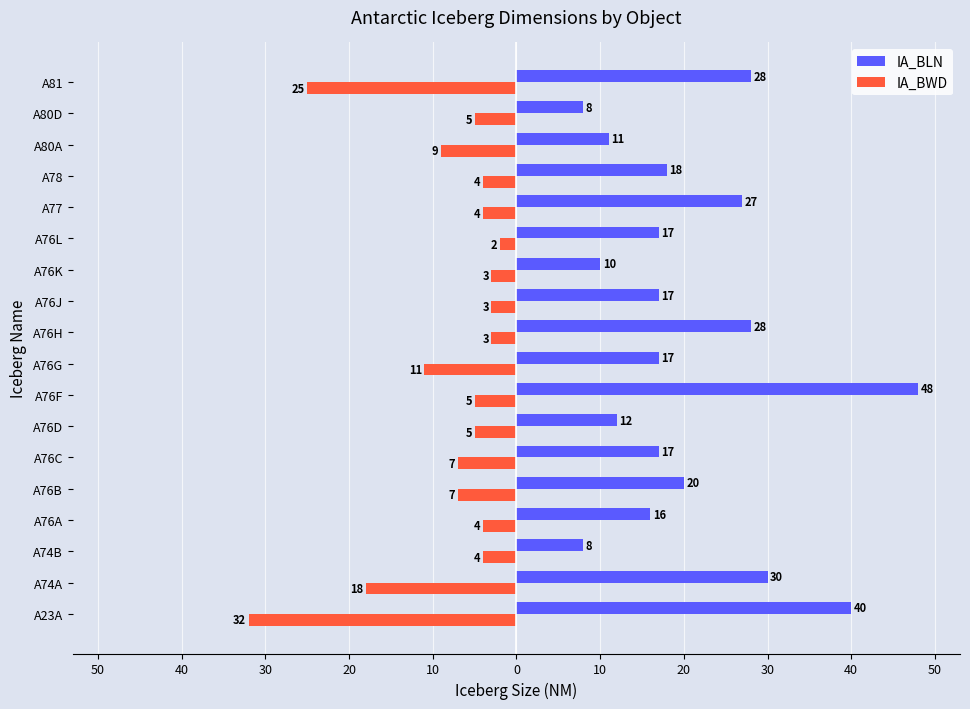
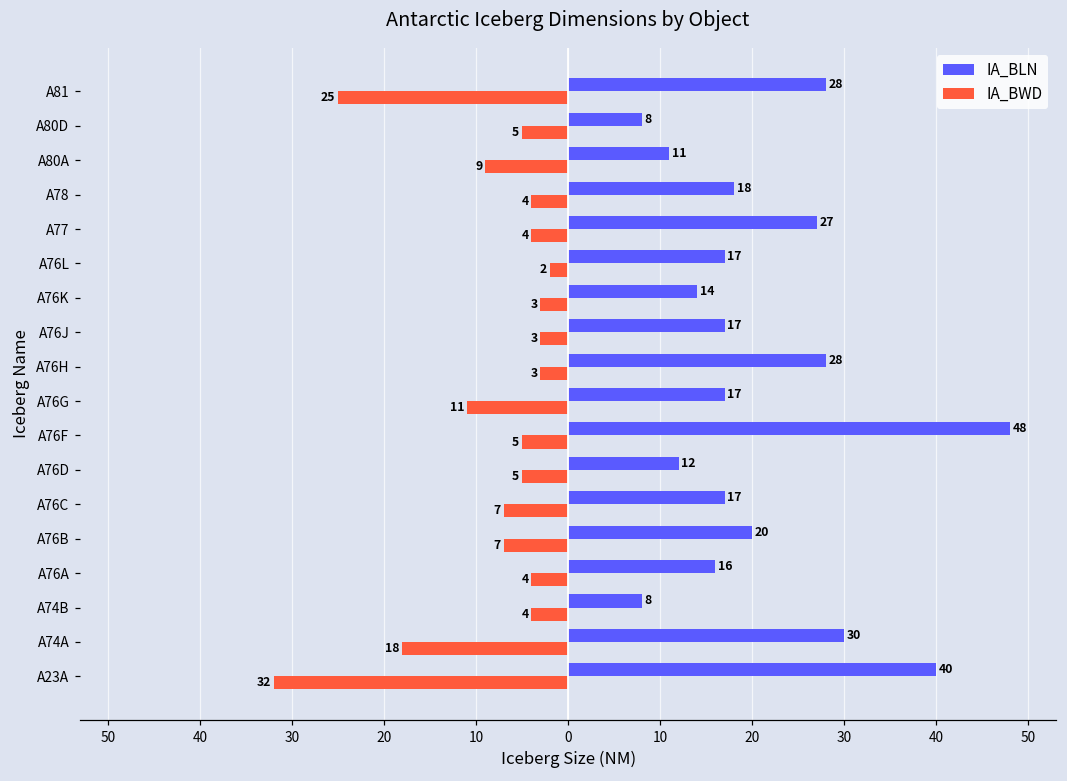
IA_BLN, A76K: 10 -> 14
